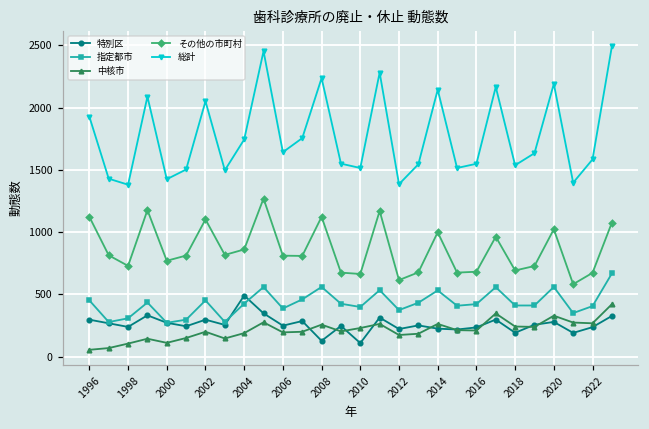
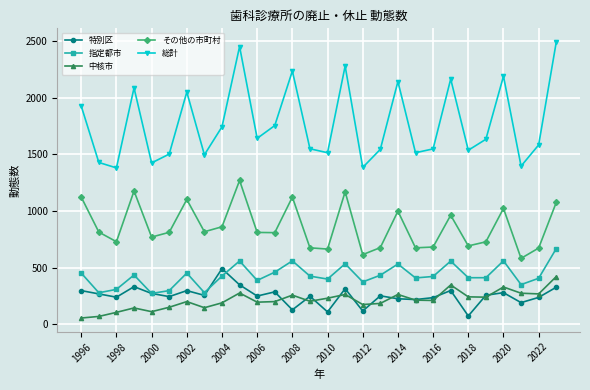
特別区, 2012: 220 -> 120
特別区, 2018: 190 -> 70
